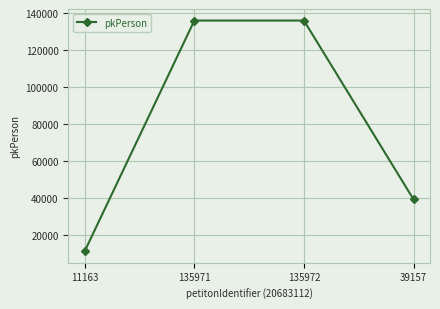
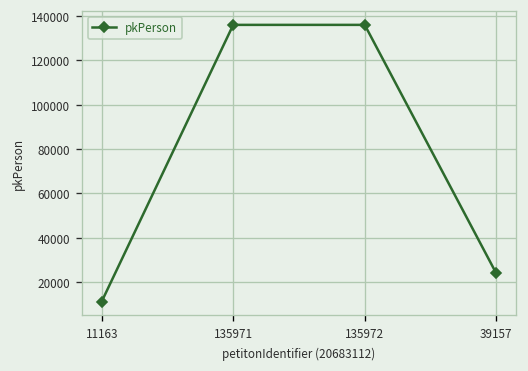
39157: 39000 -> 24000
